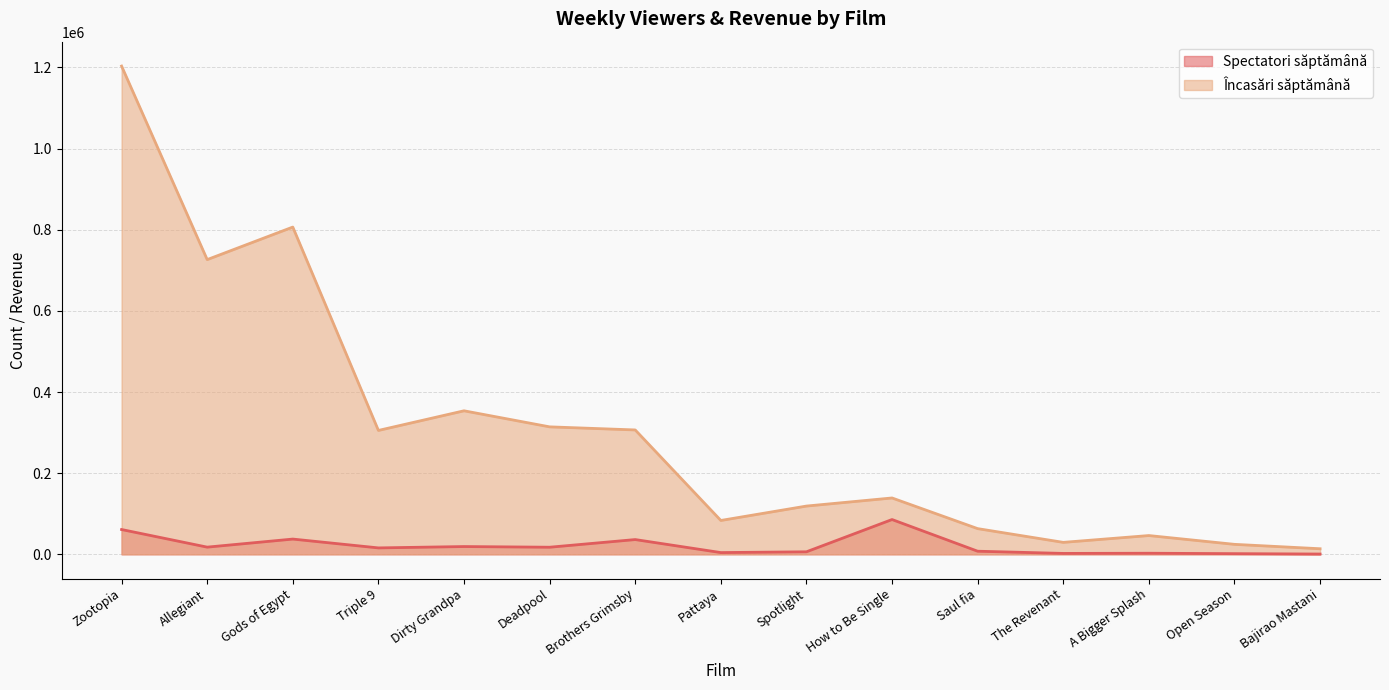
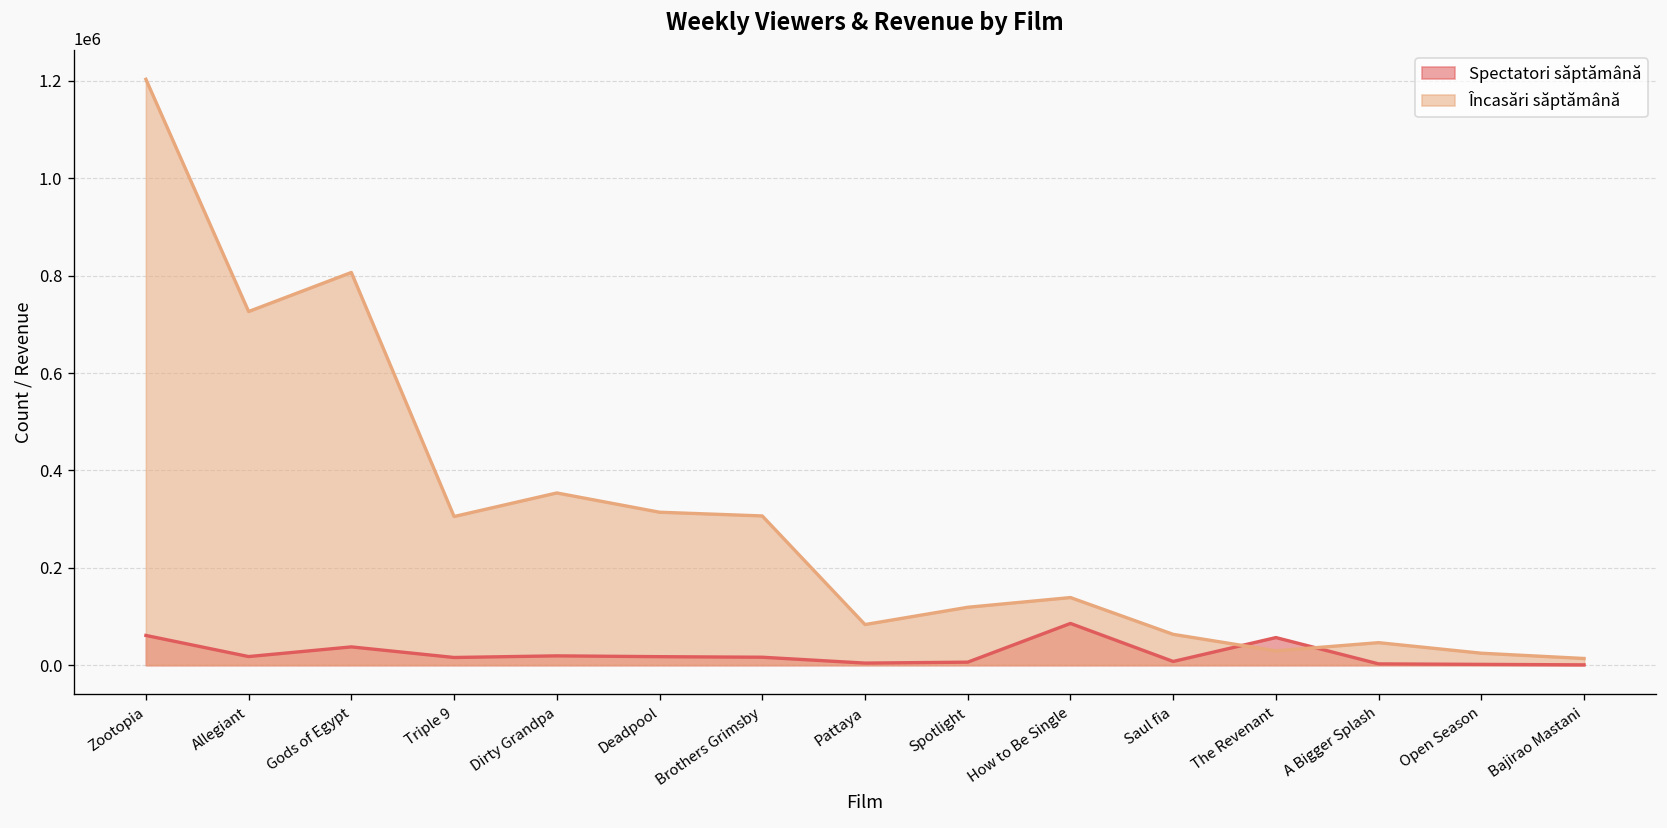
Spectatori săptămână, Brothers Grimsby: 40000 -> 20000
Spectatori săptămână, The Revenant: 0 -> 60000
